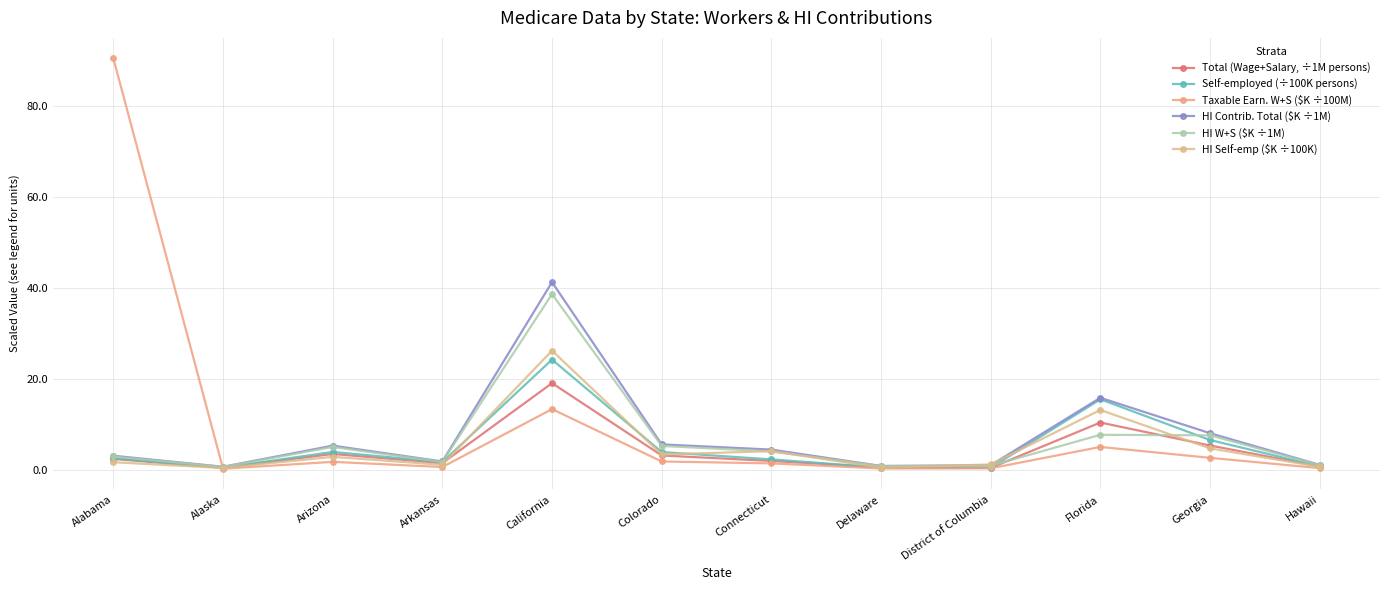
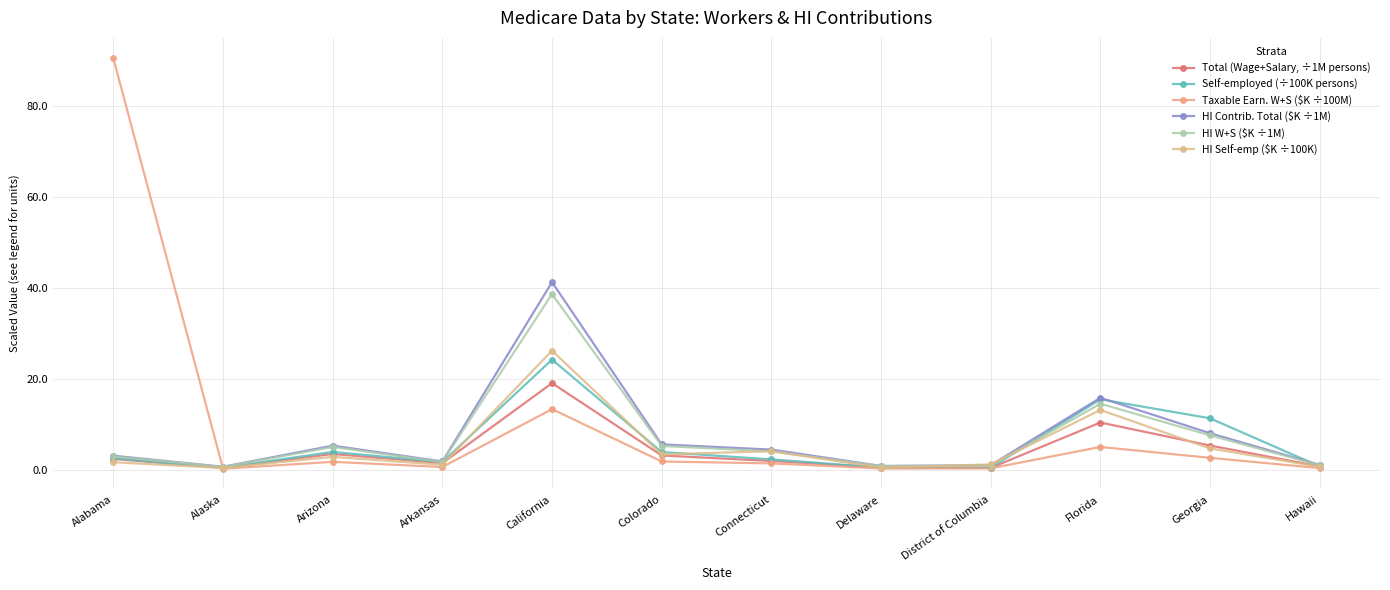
HI W+S ($K ÷1M), Florida: 8 -> 14
Self-employed (÷100K persons), Georgia: 7 -> 11
